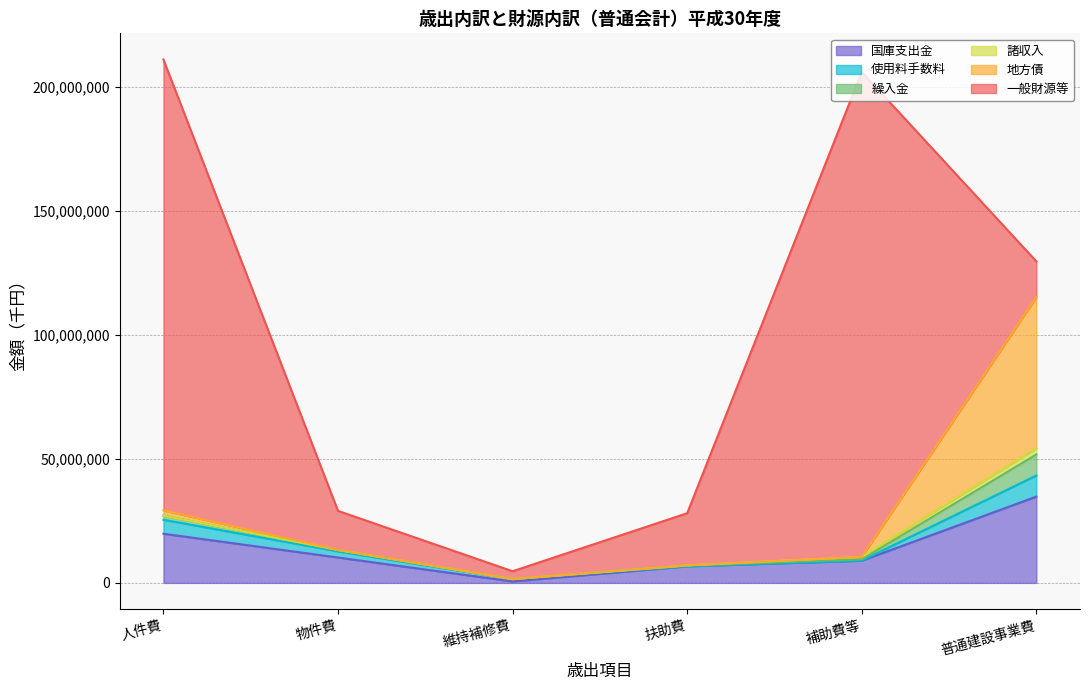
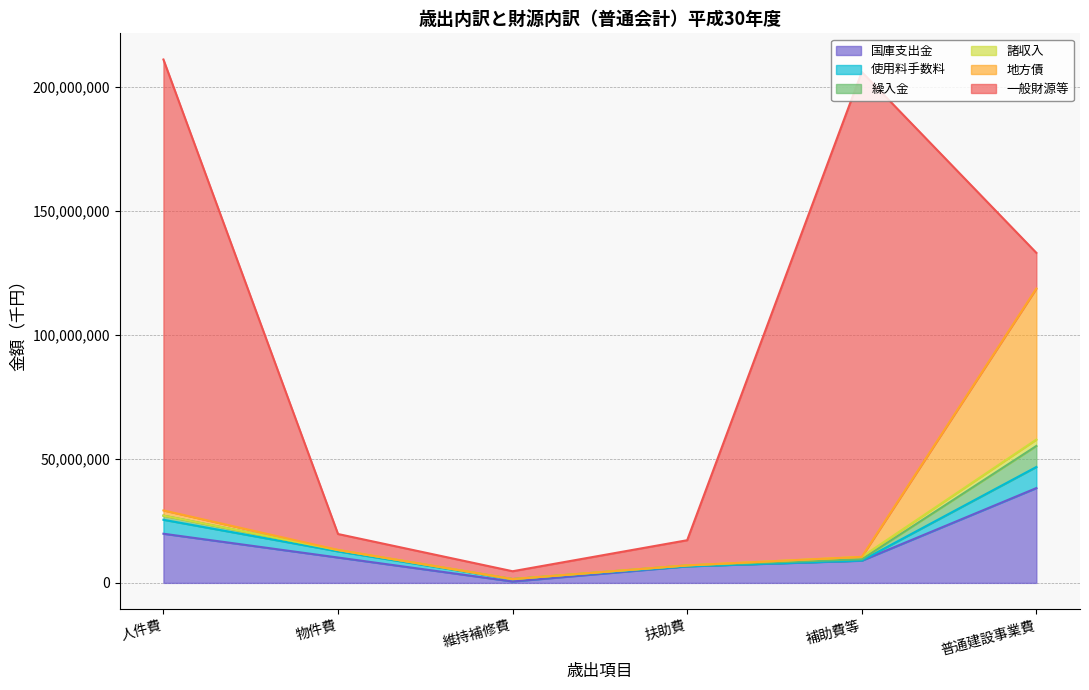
一般財源等, 物件費: 16,000,000 -> 6,000,000
一般財源等, 扶助費: 21,000,000 -> 10,000,000
国庫支出金, 普通建設事業費: 35,000,000 -> 38,000,000
